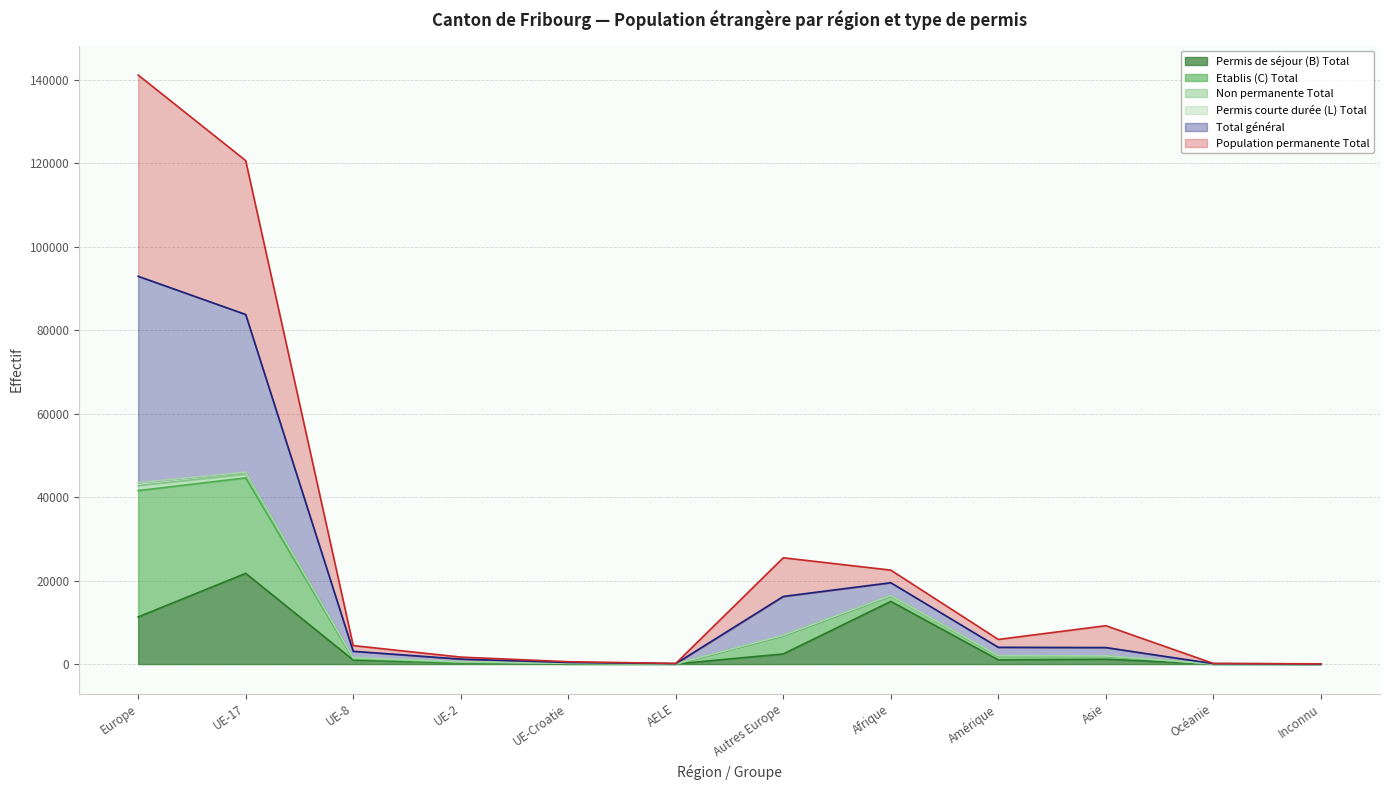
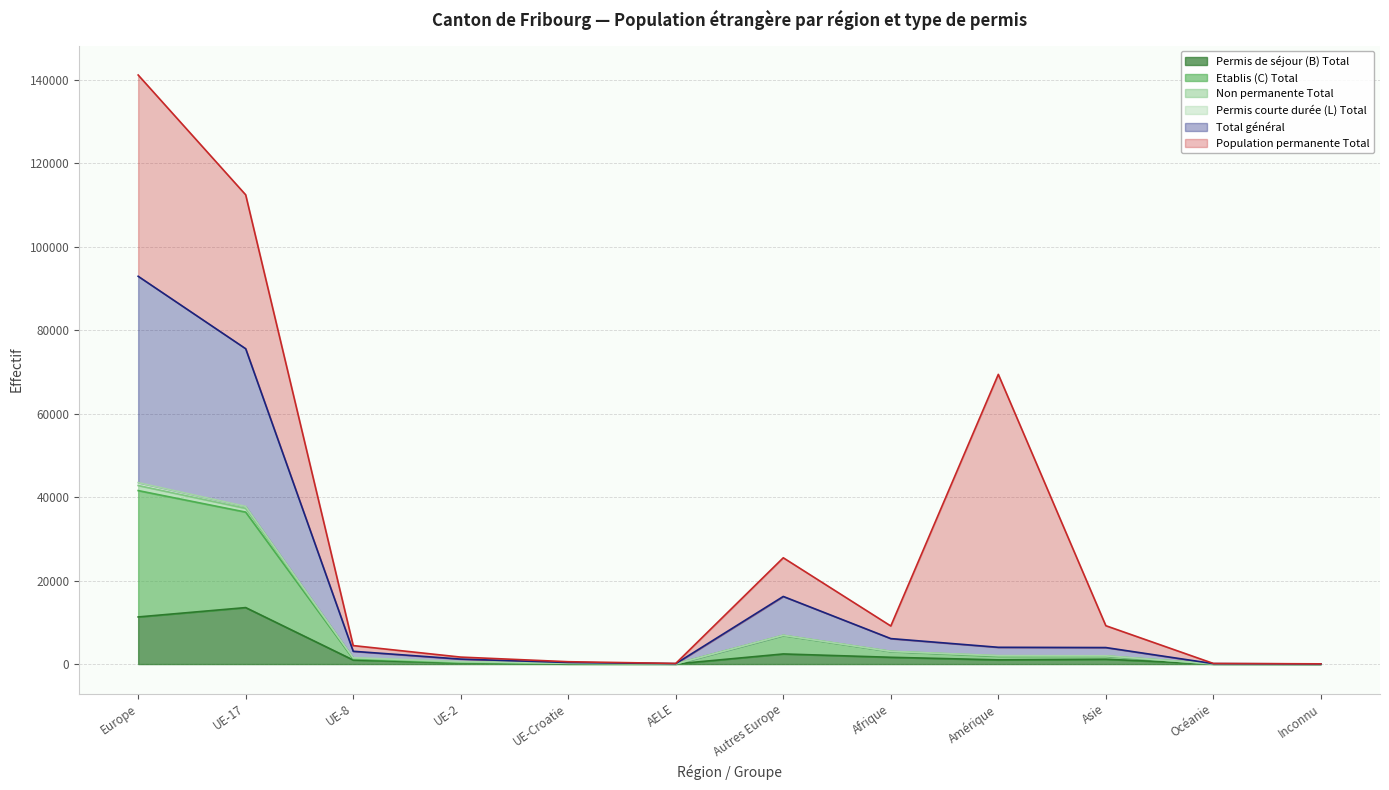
Permis de séjour (B) Total, UE-17: 22000 -> 14000
Permis de séjour (B) Total, Afrique: 15000 -> 2000
Population permanente Total, Amérique: 2000 -> 65000
